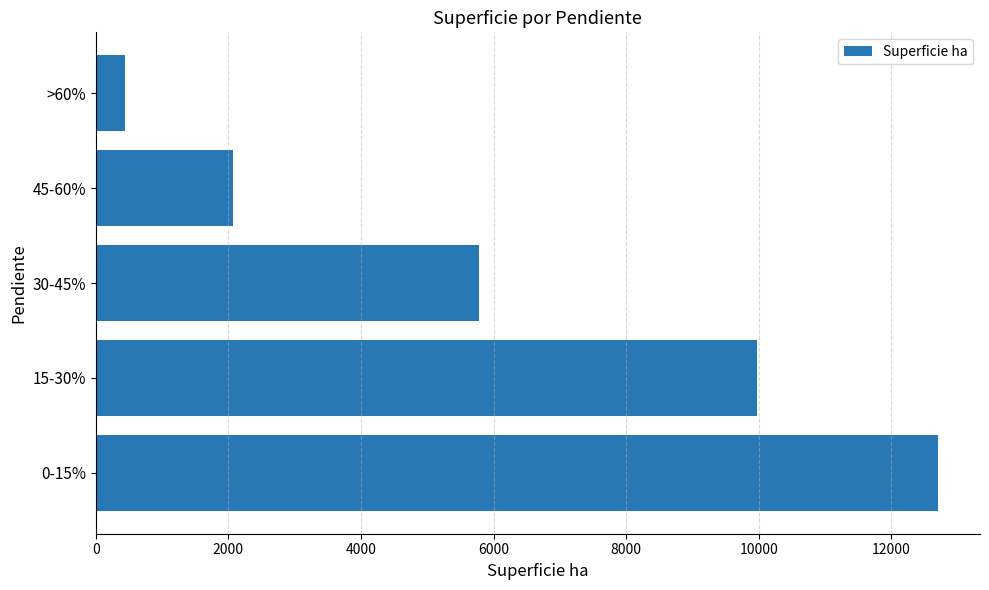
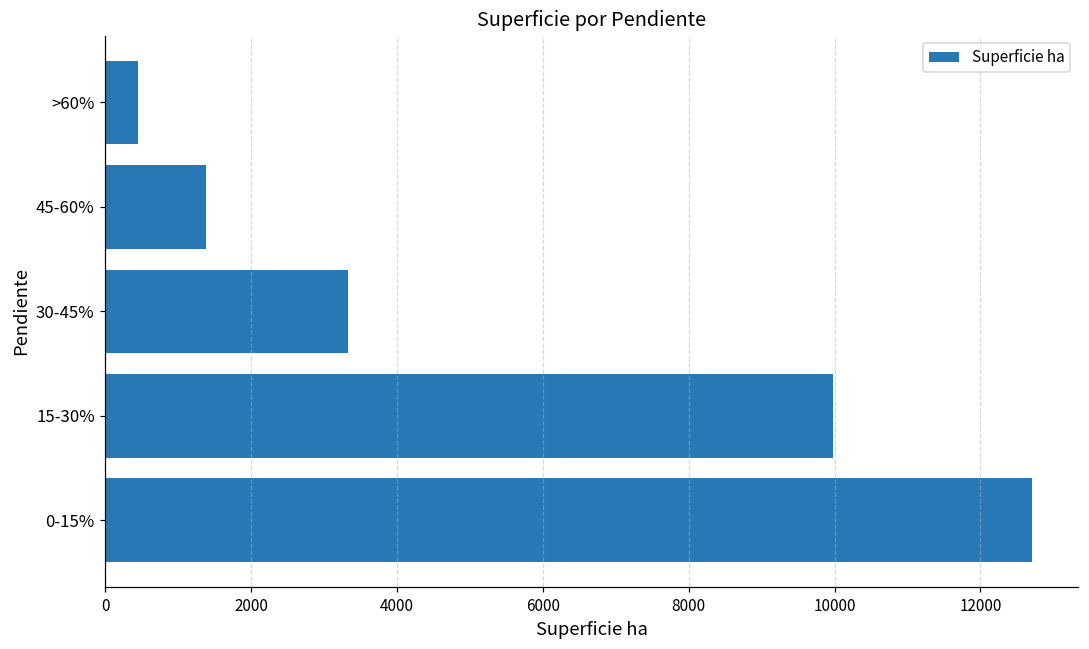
45-60%: 2100 -> 1400
30-45%: 5800 -> 3300
